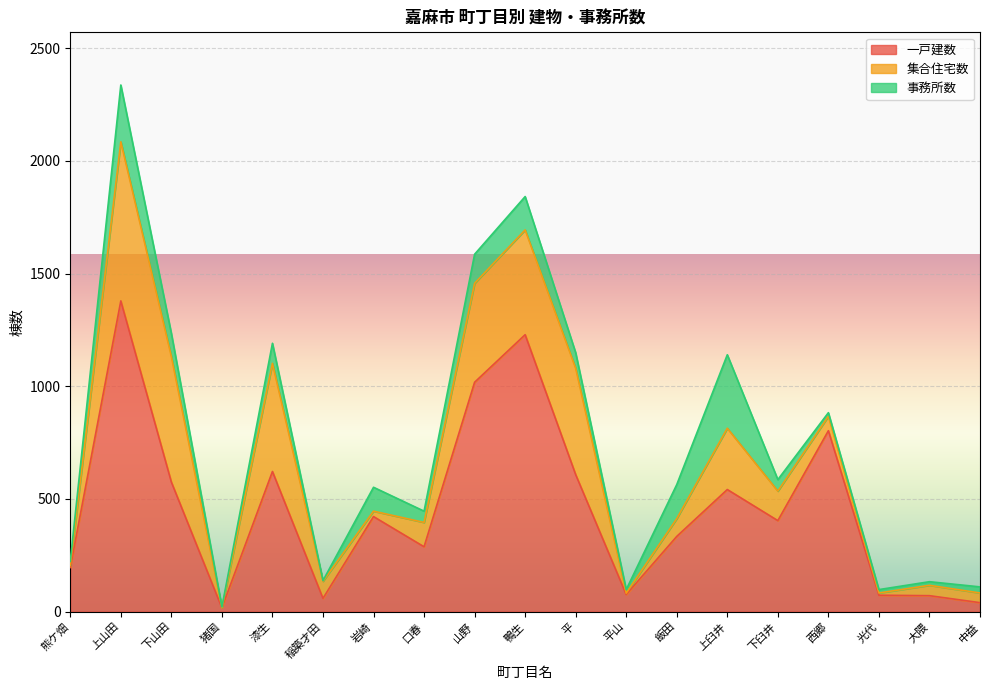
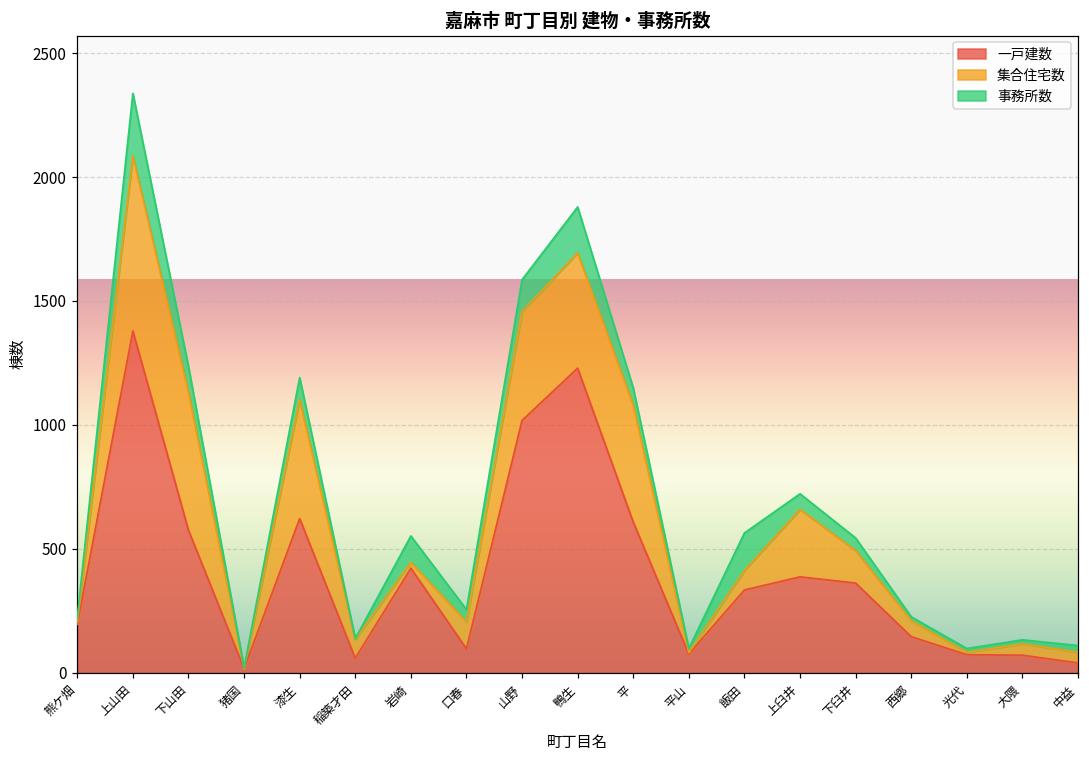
一戸建数, 口春: 290 -> 100
事務所数, 鴨生: 150 -> 190
一戸建数, 上臼井: 540 -> 390
事務所数, 上臼井: 330 -> 60
一戸建数, 下臼井: 400 -> 360
一戸建数, 西郷: 800 -> 150
